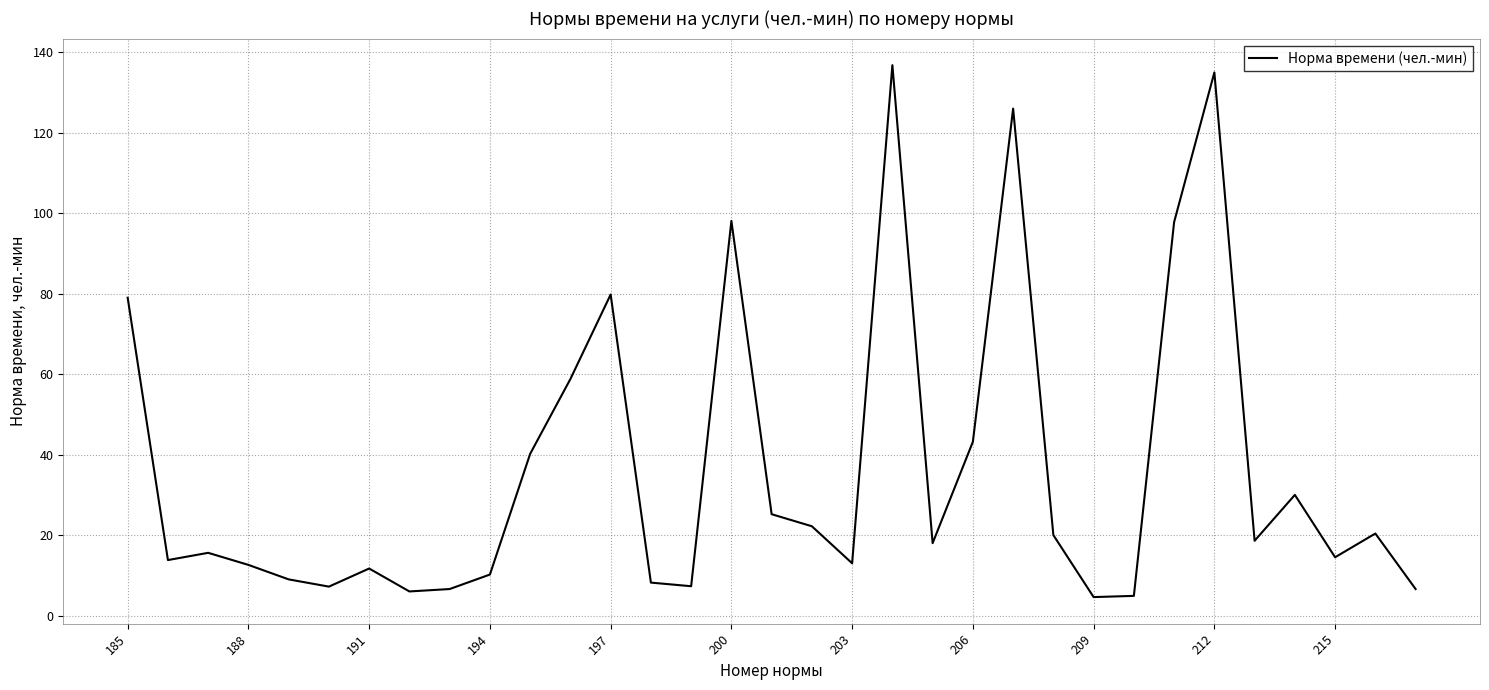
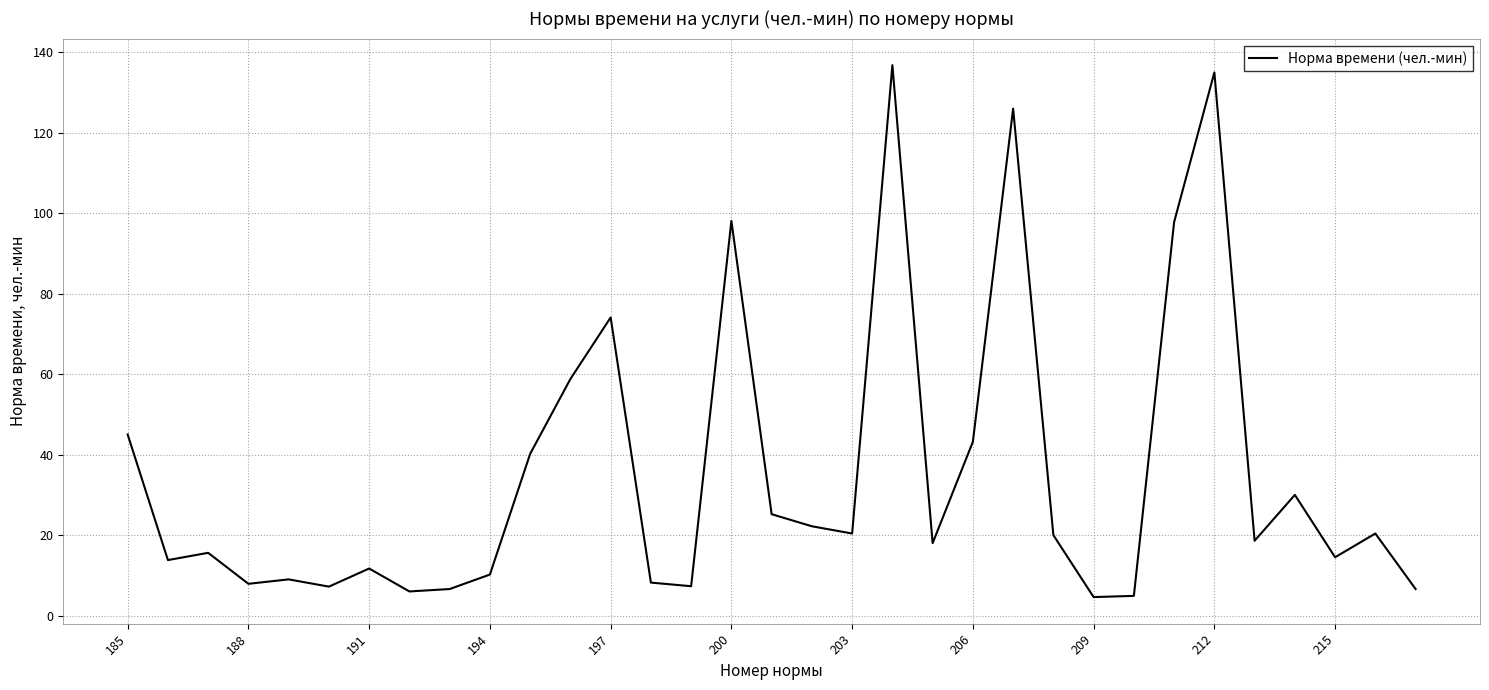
185: 79 -> 45
188: 13 -> 8
197: 80 -> 74
203: 13 -> 20
